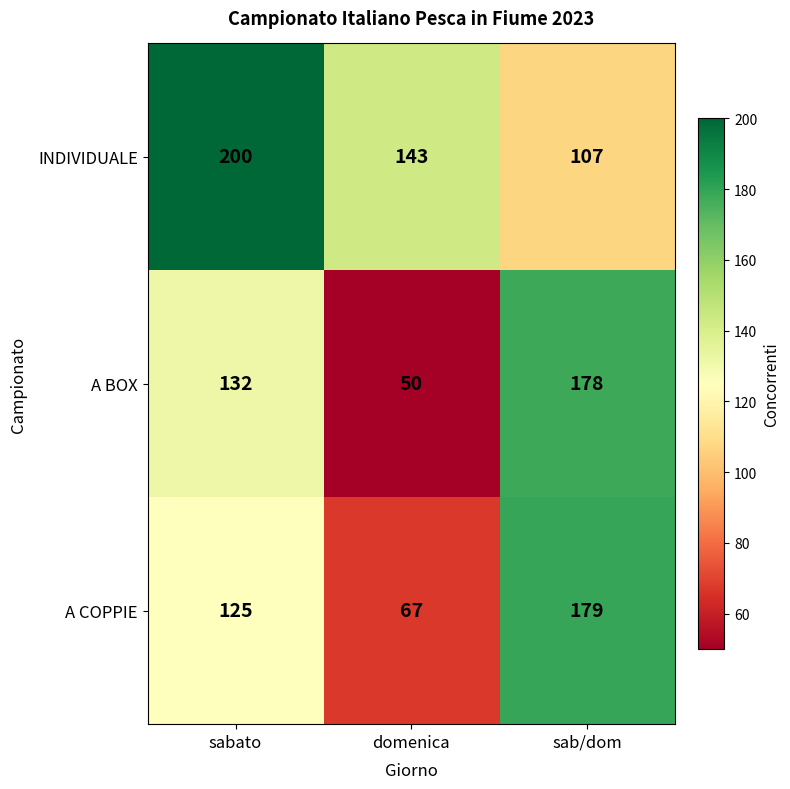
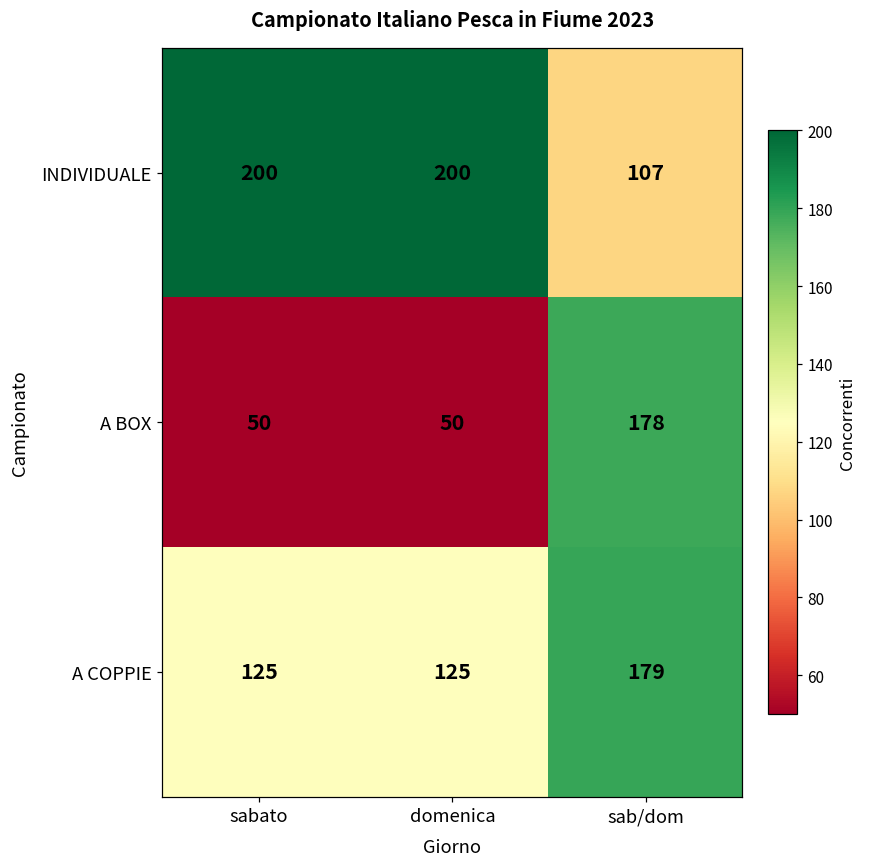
INDIVIDUALE, domenica: 143 -> 200
A BOX, sabato: 132 -> 50
A COPPIE, domenica: 67 -> 125
